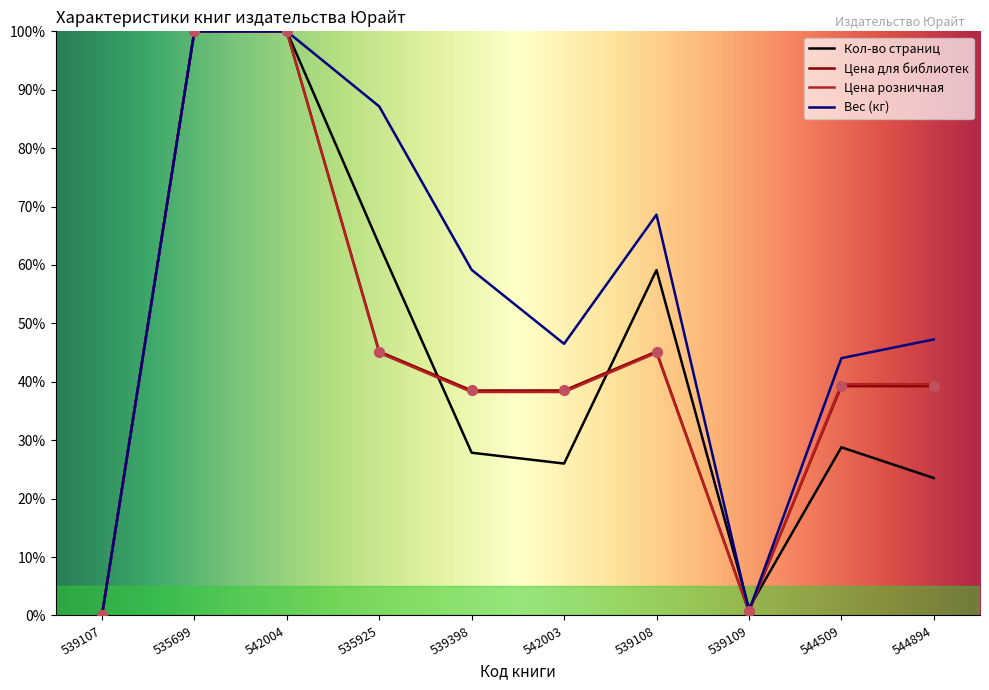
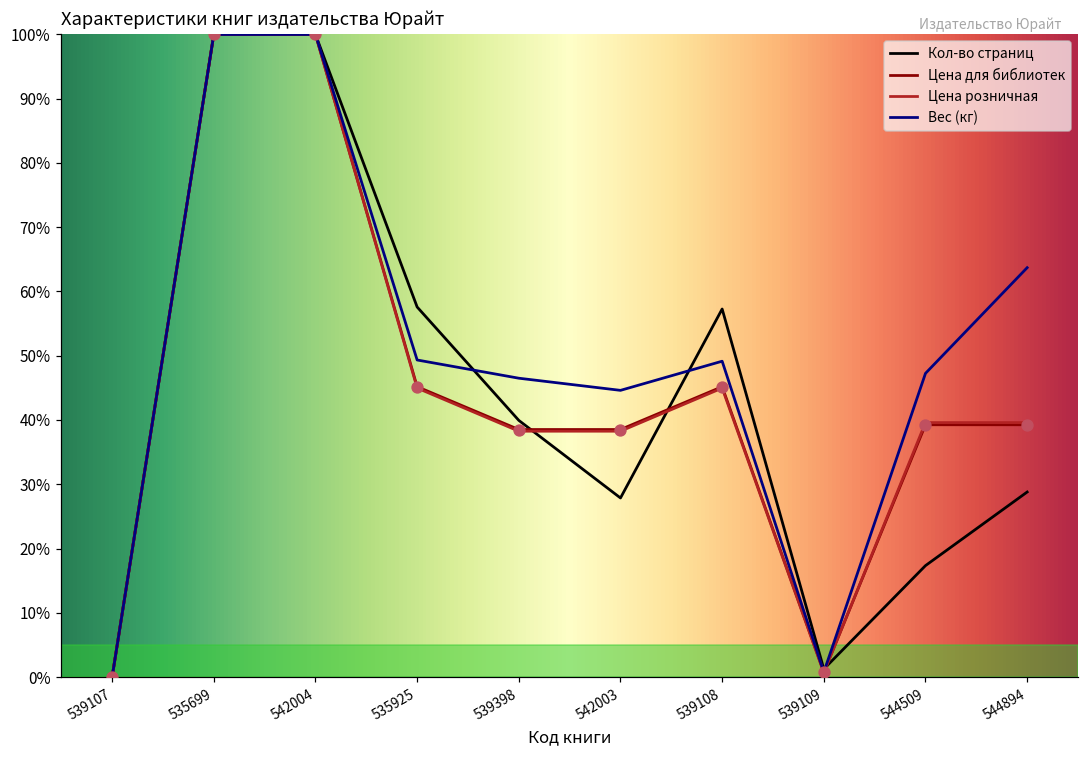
Кол-во страниц, 535925: 63% -> 58%
Вес (кг), 535925: 87% -> 49%
Кол-во страниц, 539398: 28% -> 40%
Вес (кг), 539398: 59% -> 47%
Кол-во страниц, 542003: 26% -> 28%
Вес (кг), 542003: 47% -> 45%
Кол-во страниц, 539108: 59% -> 57%
Вес (кг), 539108: 69% -> 49%
Кол-во страниц, 544509: 29% -> 17%
Вес (кг), 544509: 44% -> 47%
Кол-во страниц, 544894: 24% -> 29%
Вес (кг), 544894: 47% -> 64%
